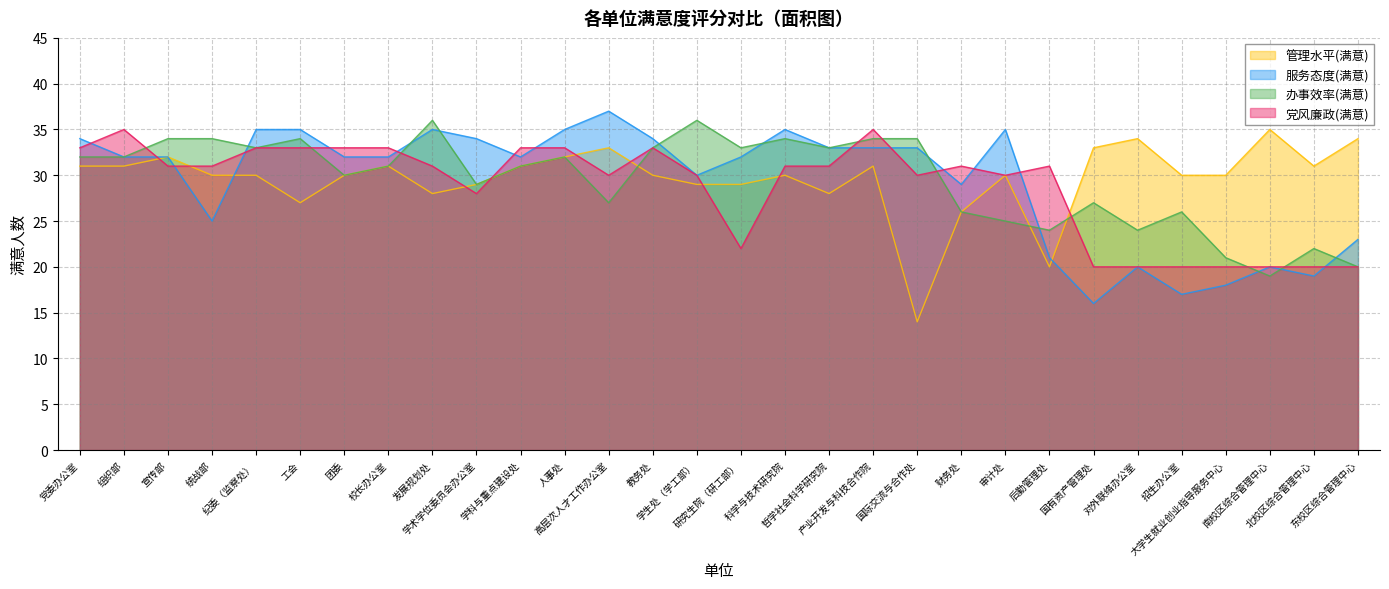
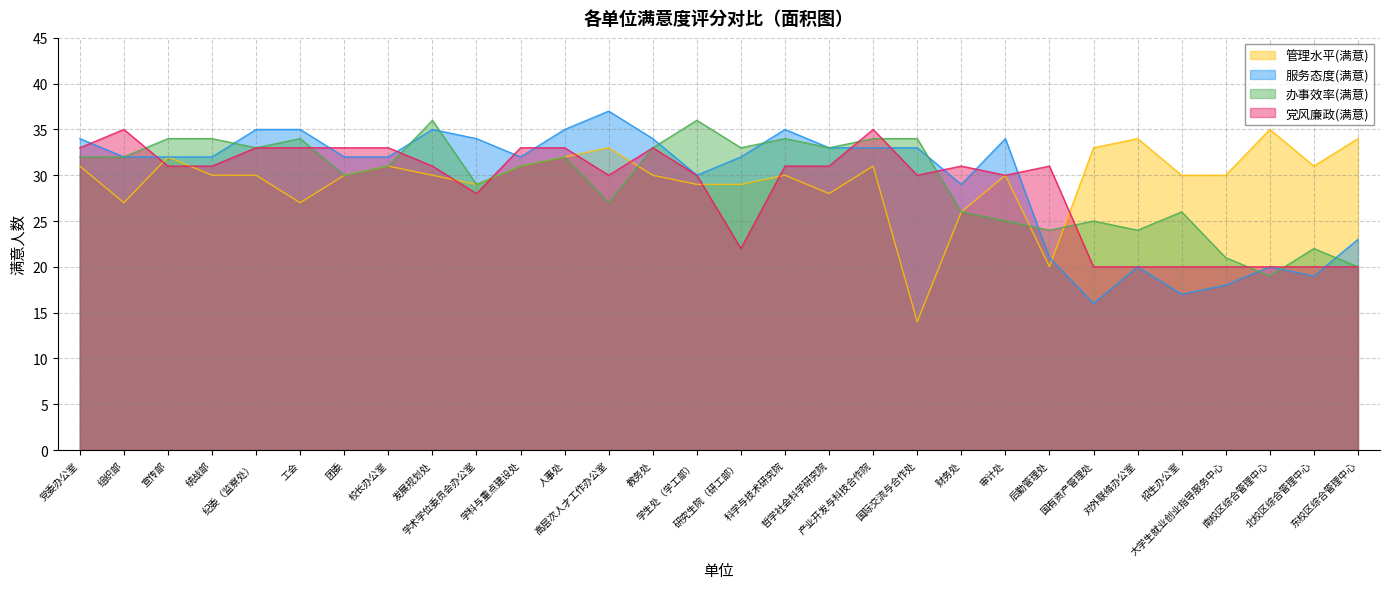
管理水平(满意), 组织部: 31 -> 27
服务态度(满意), 统战部: 25 -> 32
管理水平(满意), 发展规划处: 28 -> 30
服务态度(满意), 审计处: 35 -> 34
办事效率(满意), 国有资产管理处: 27 -> 25
